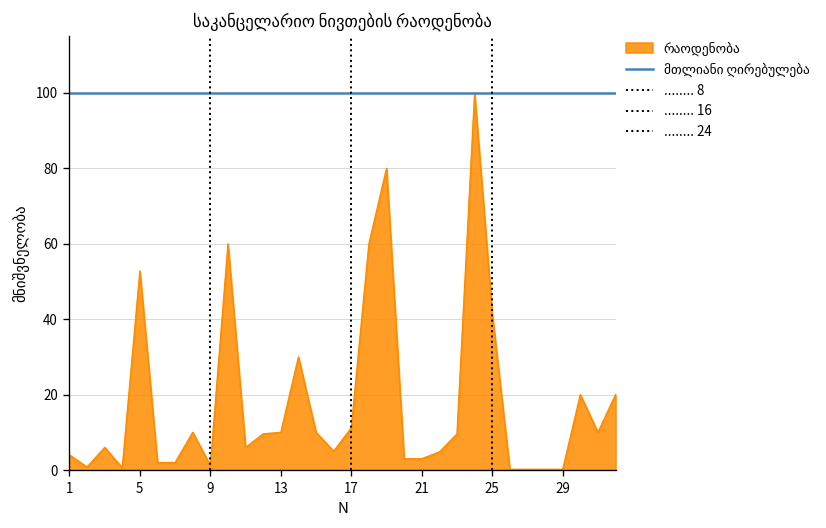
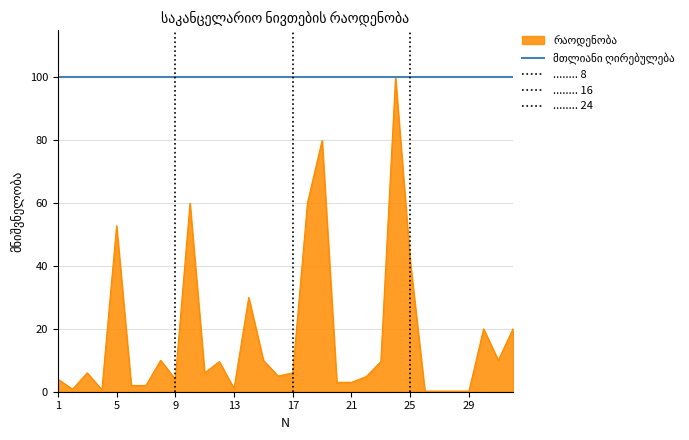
რაოდენობა, 9: 1 -> 4
რაოდენობა, 13: 10 -> 1
რაოდენობა, 17: 11 -> 6
